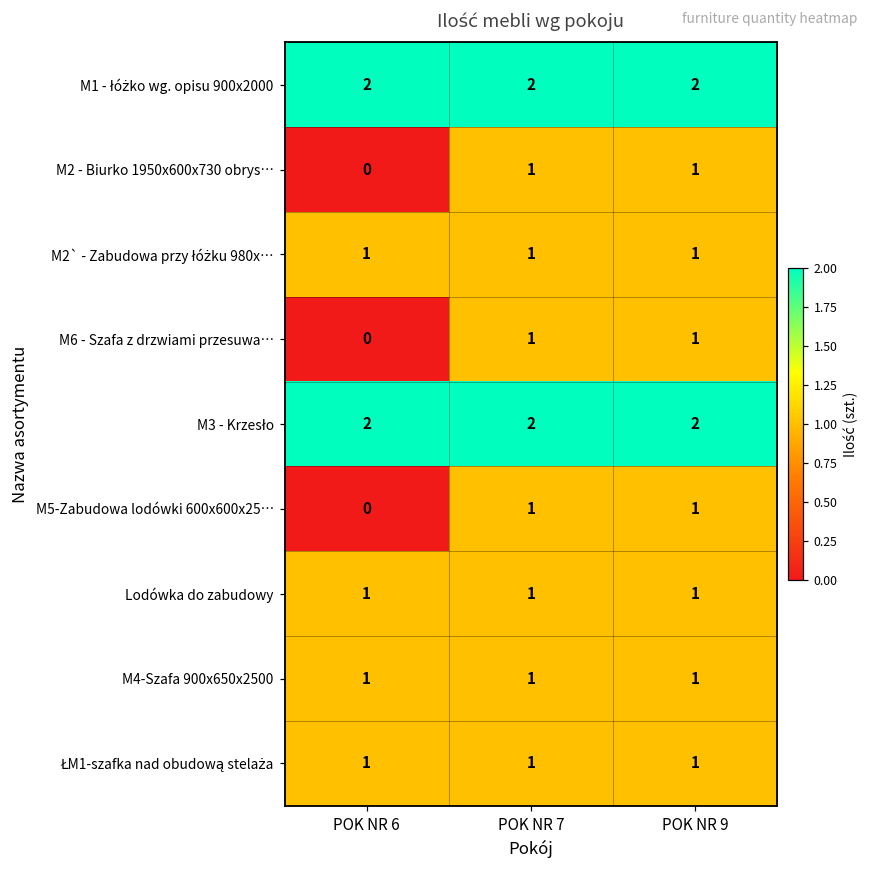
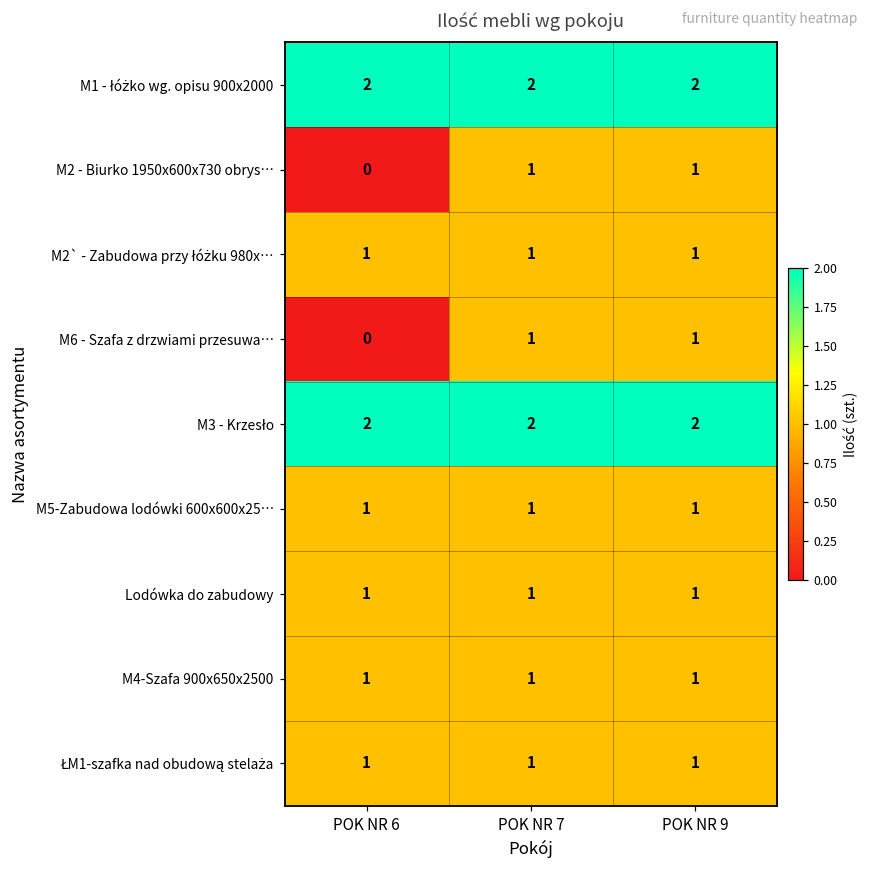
M5-Zabudowa lodówki 600x600x25…, POK NR 6: 0 -> 1
